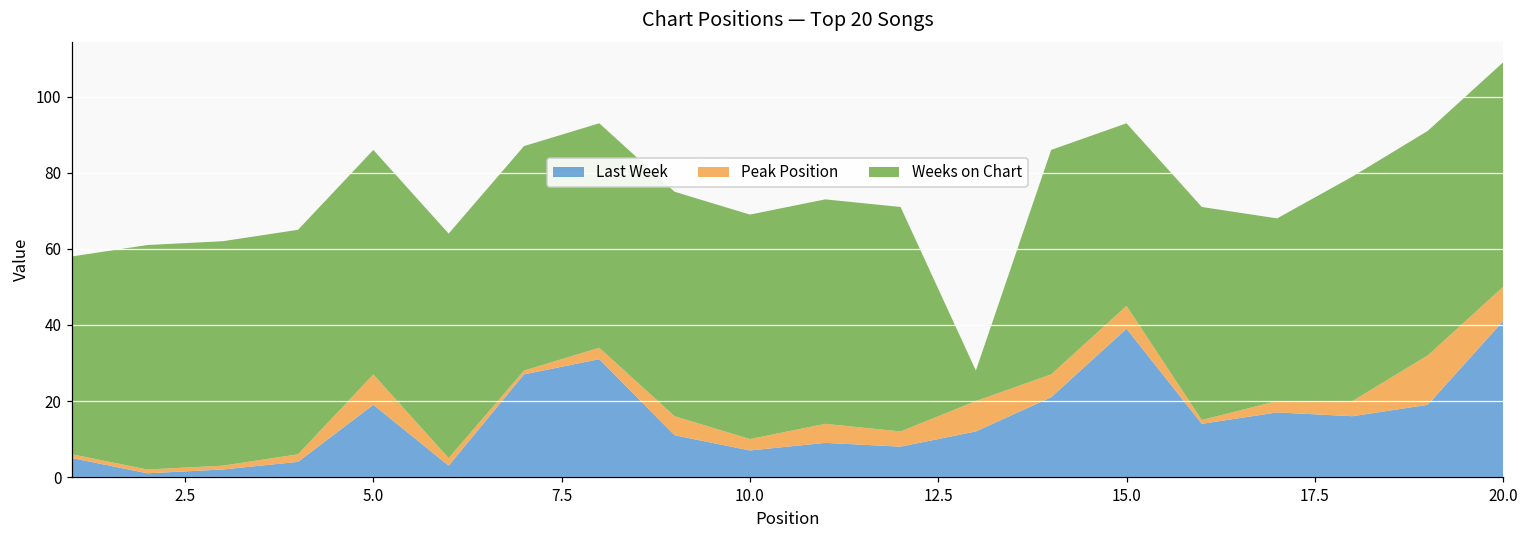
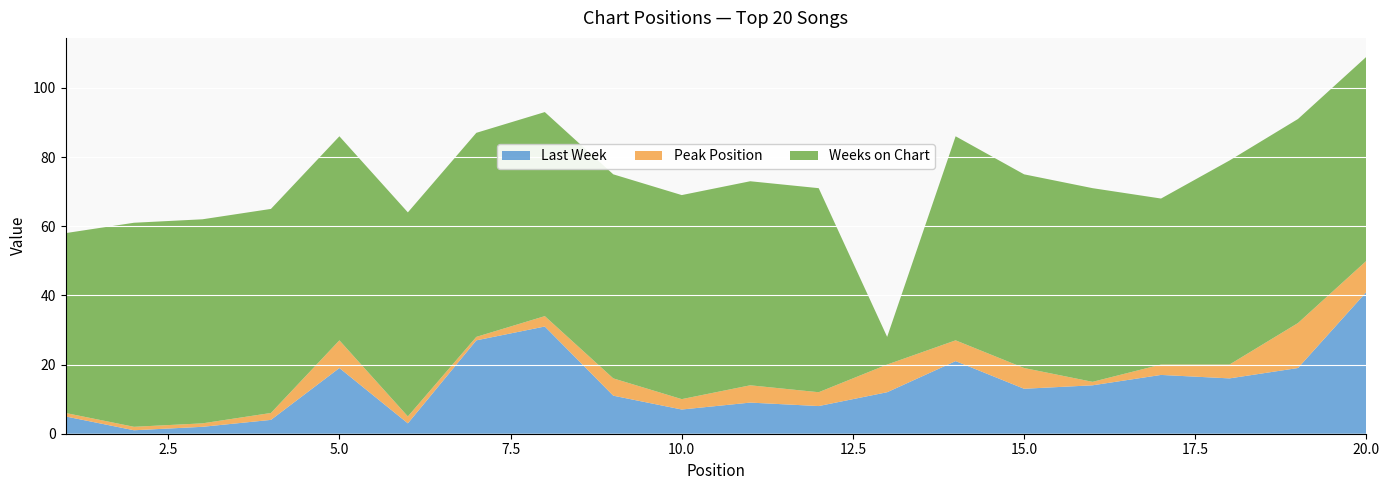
Last Week, 15.0: 39 -> 13
Weeks on Chart, 15.0: 48 -> 56
